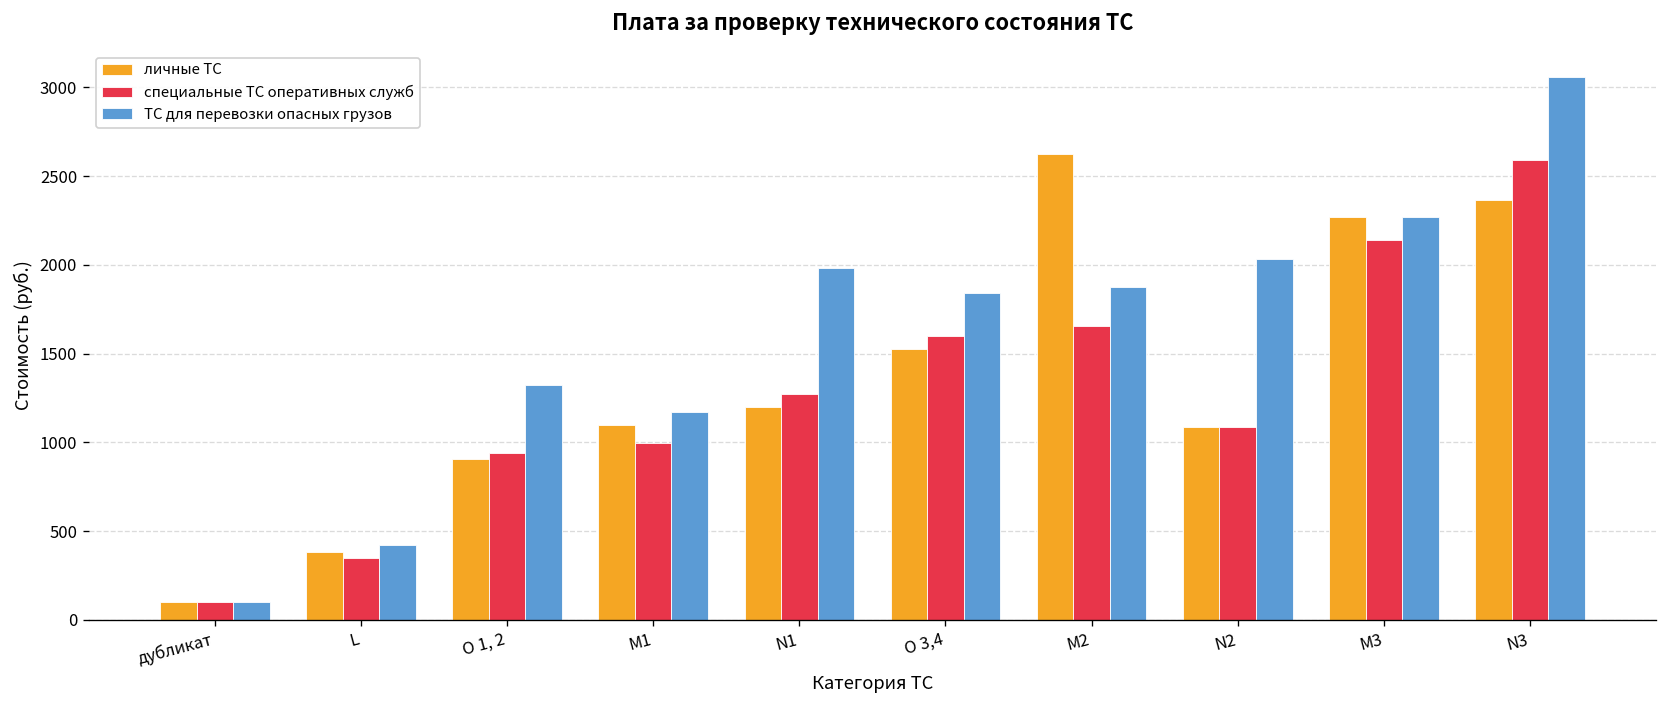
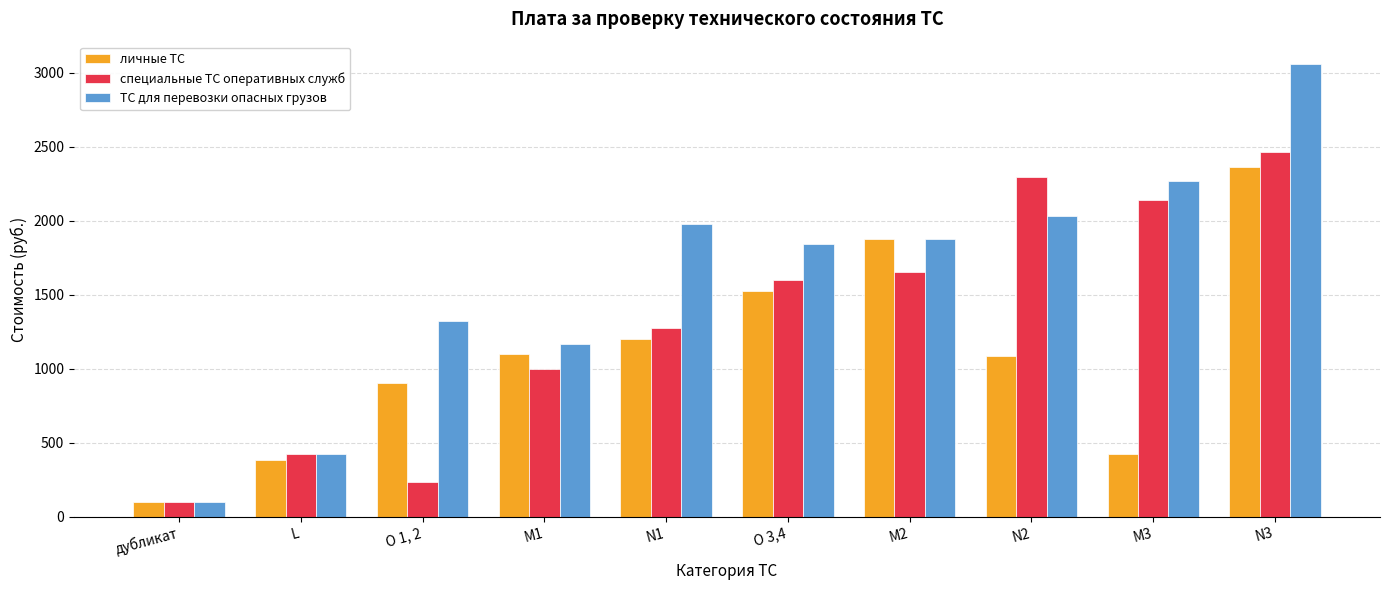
специальные ТС оперативных служб, L: 350 -> 420
специальные ТС оперативных служб, O 1, 2: 940 -> 240
личные ТС, M2: 2630 -> 1880
специальные ТС оперативных служб, N2: 1090 -> 2290
личные ТС, M3: 2270 -> 420
специальные ТС оперативных служб, N3: 2590 -> 2470
